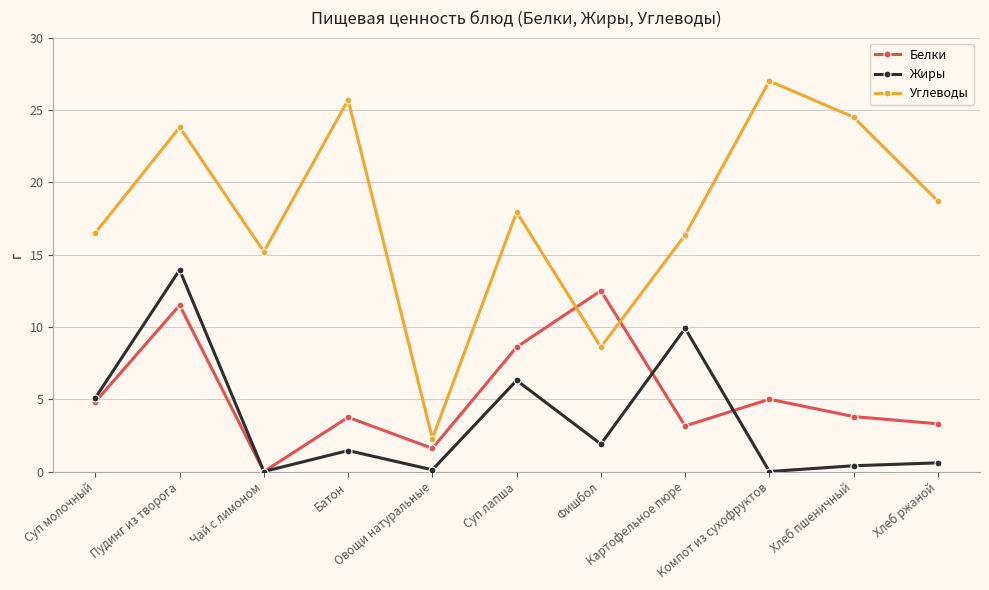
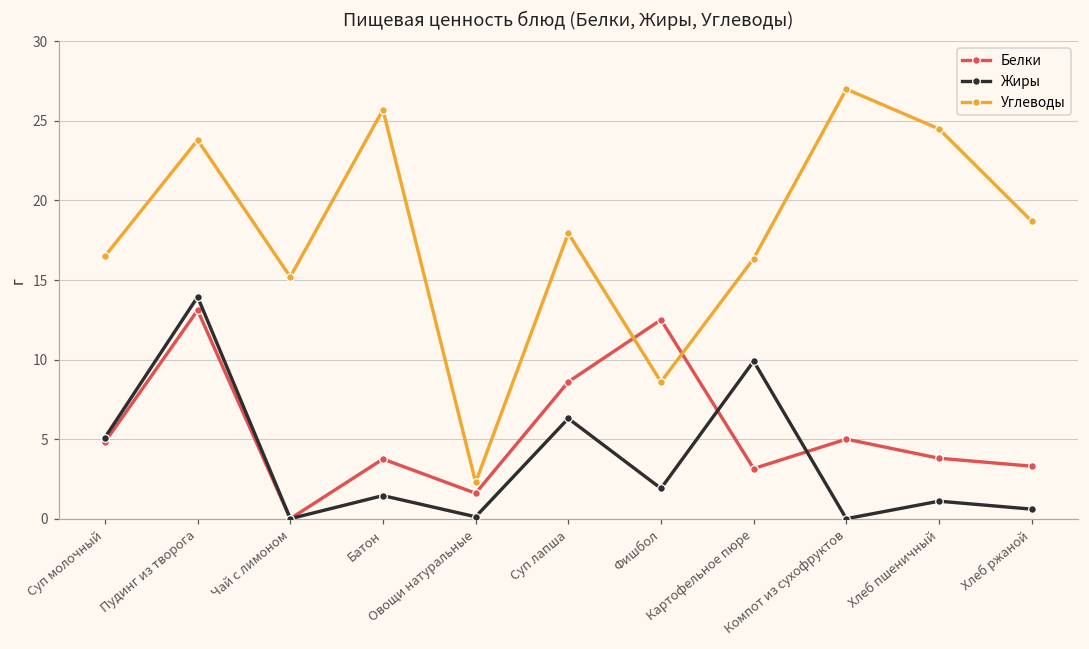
Белки, Пудинг из творога: 11.5 -> 13.1
Жиры, Хлеб пшеничный: 0.4 -> 1.1
